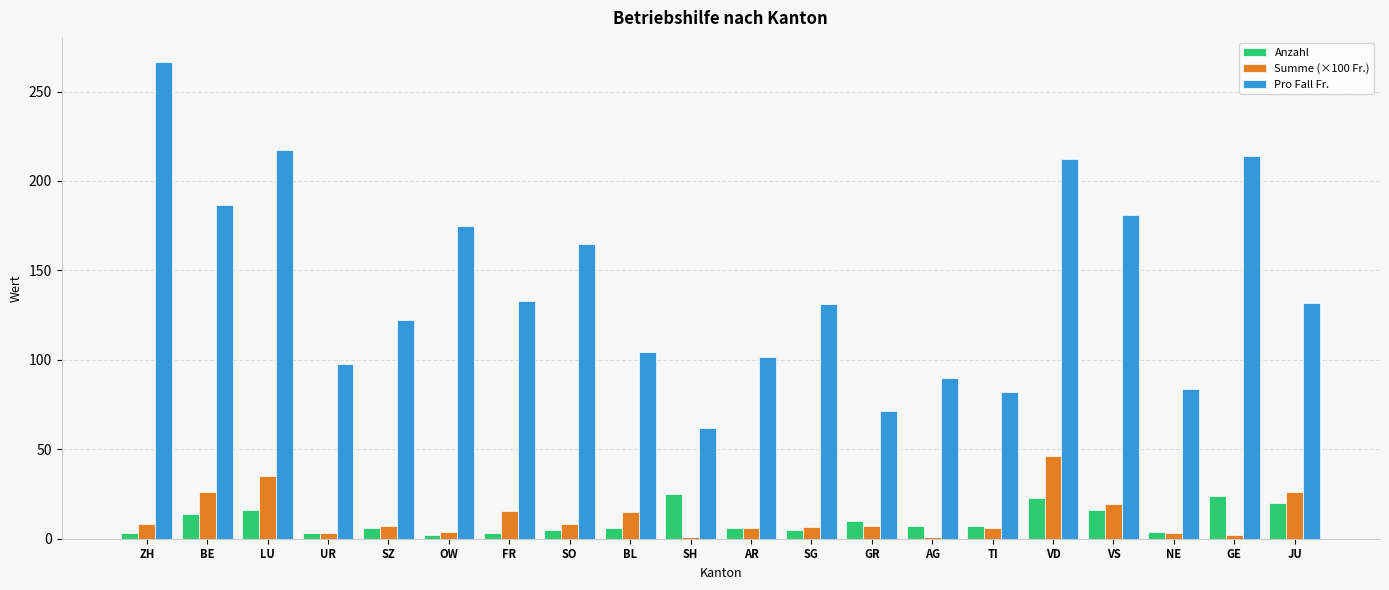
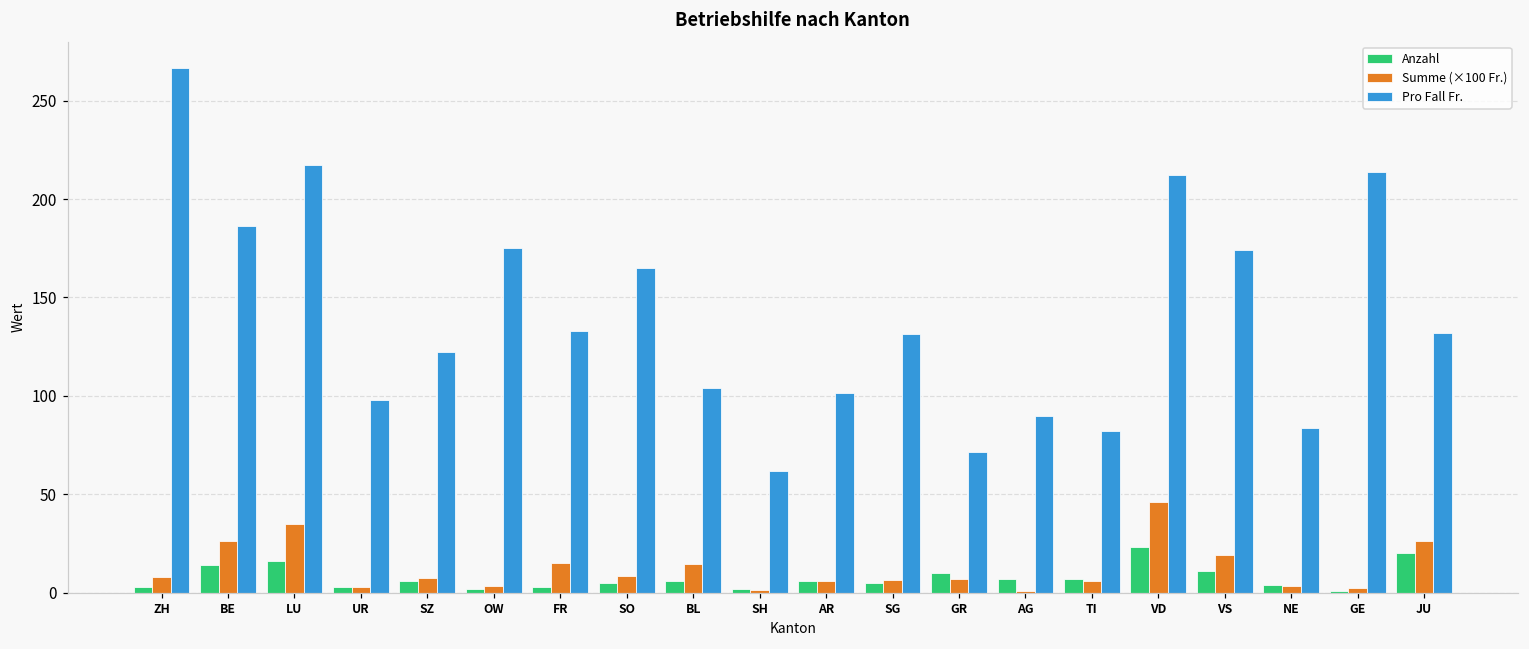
Anzahl, SH: 25 -> 2
Anzahl, VS: 16 -> 11
Pro Fall Fr., VS: 181 -> 174
Anzahl, GE: 24 -> 1
